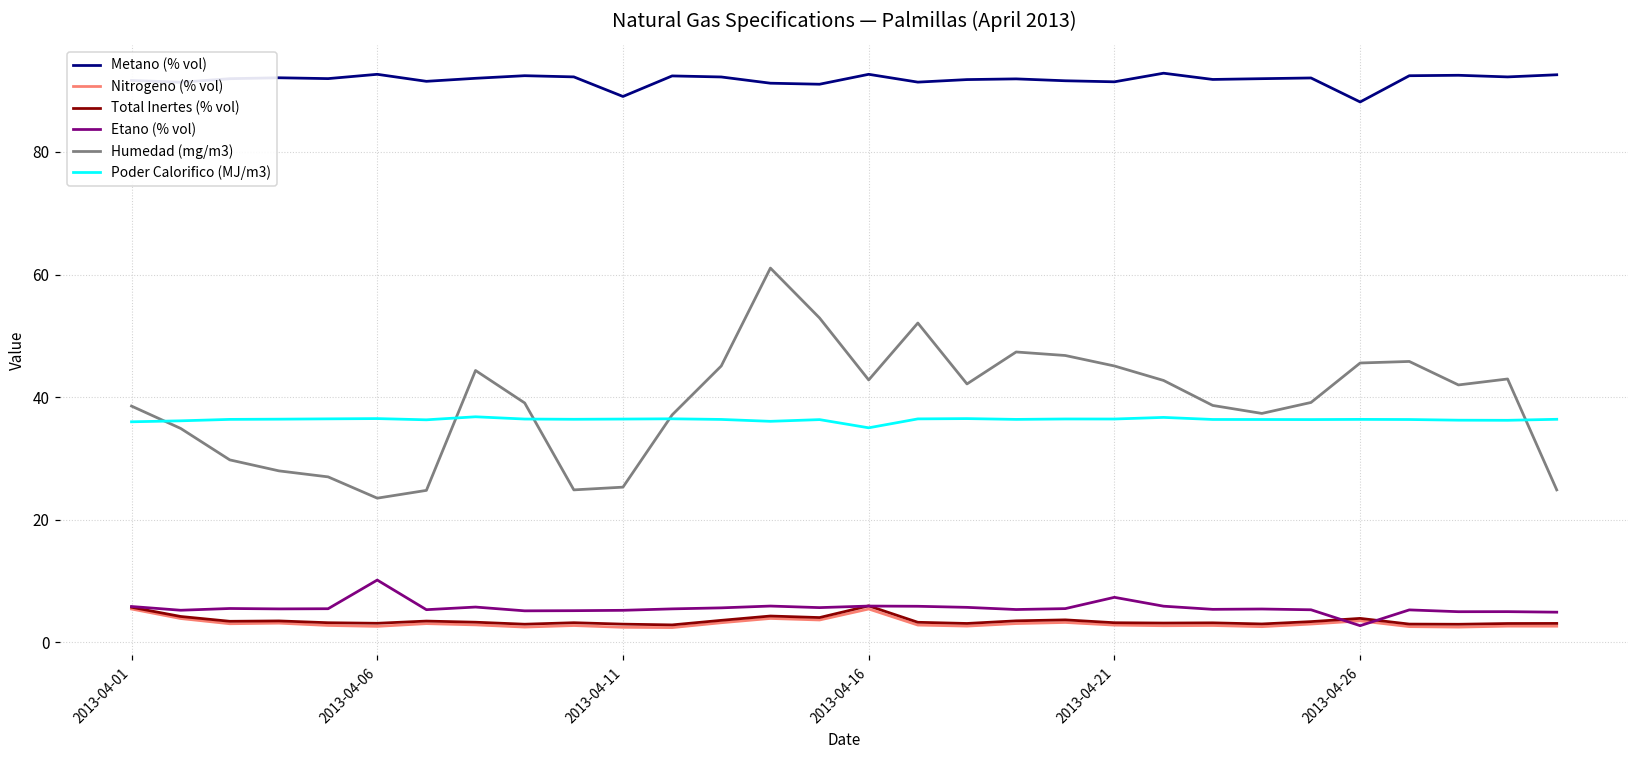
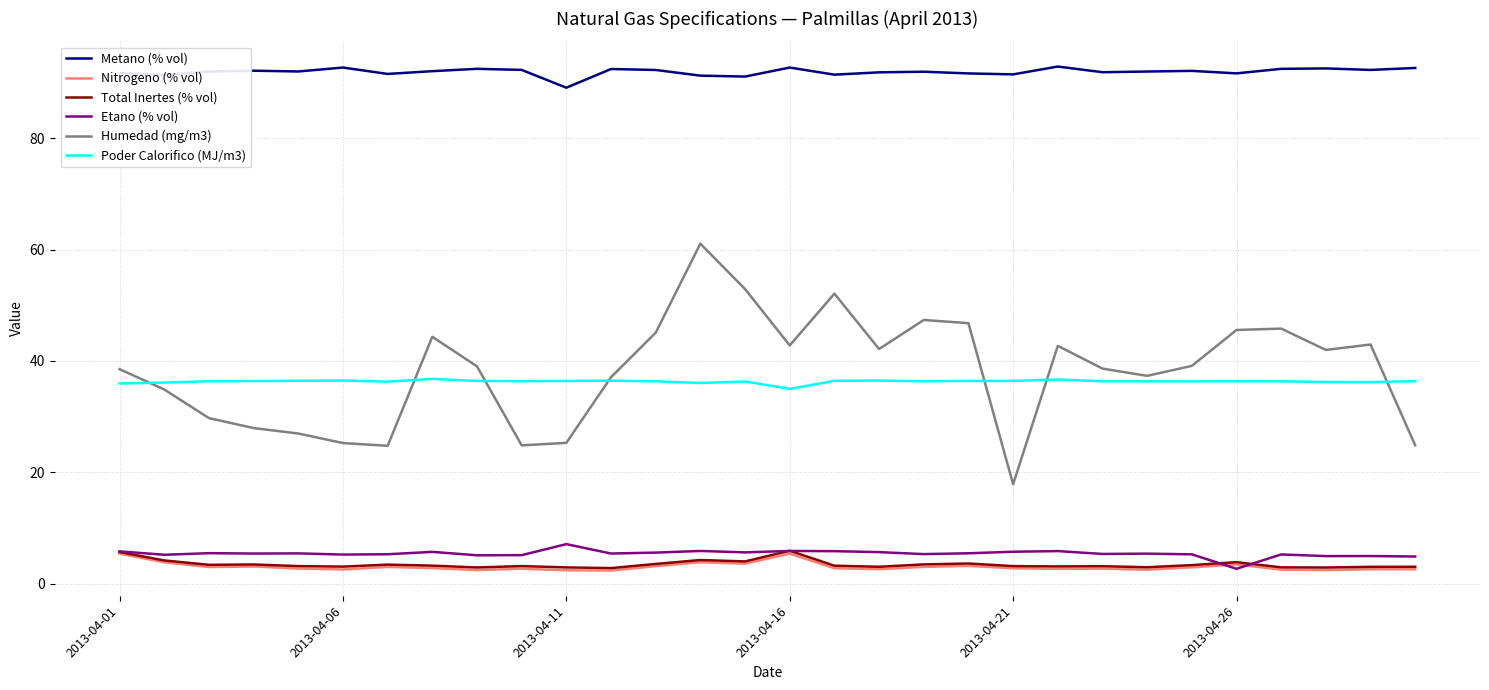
Etano (% vol), 2013-04-06: 10 -> 5
Humedad (mg/m3), 2013-04-06: 24 -> 25
Etano (% vol), 2013-04-11: 5 -> 7
Etano (% vol), 2013-04-21: 7 -> 6
Humedad (mg/m3), 2013-04-21: 45 -> 18
Metano (% vol), 2013-04-26: 88 -> 92
